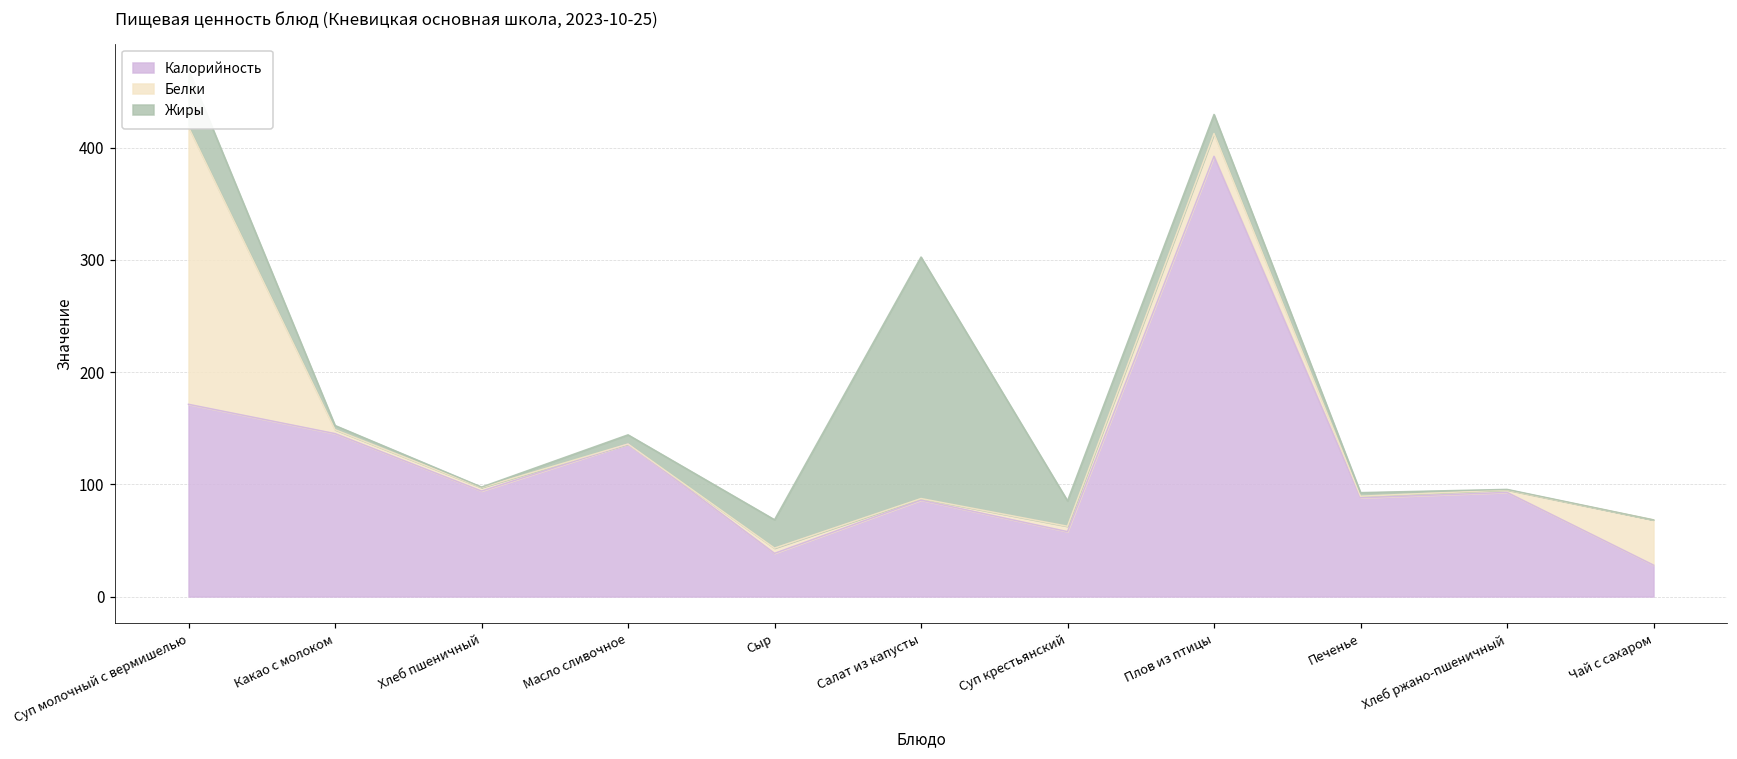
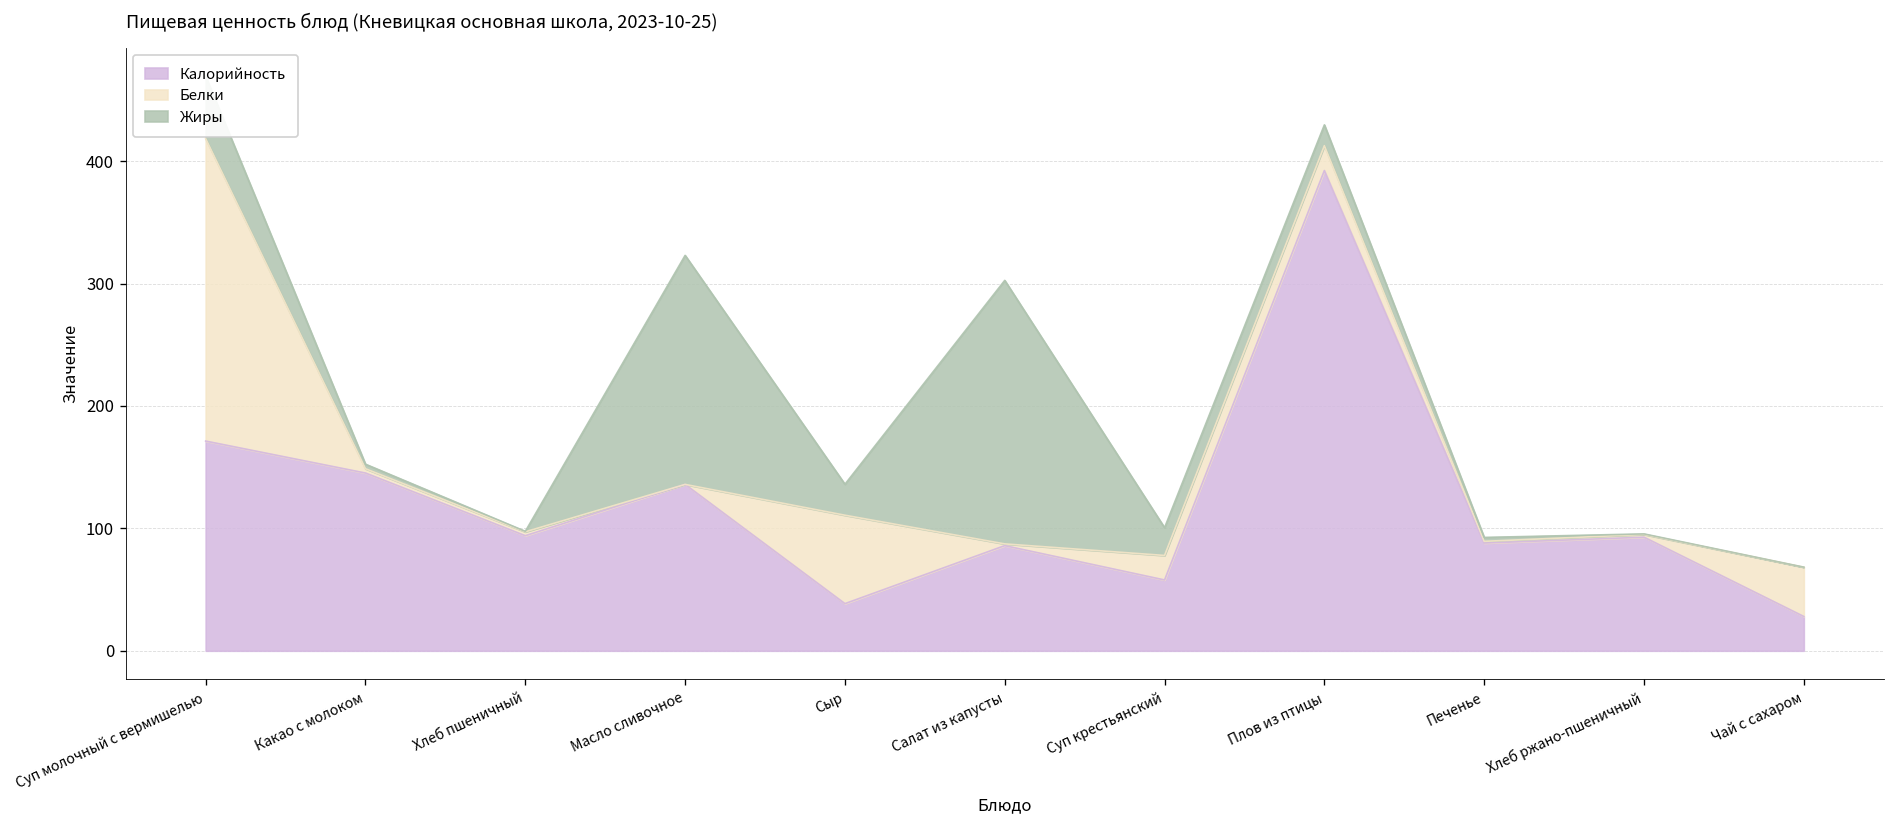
Жиры, Масло сливочное: 8 -> 187
Белки, Сыр: 5 -> 72
Белки, Суп крестьянский: 5 -> 20
